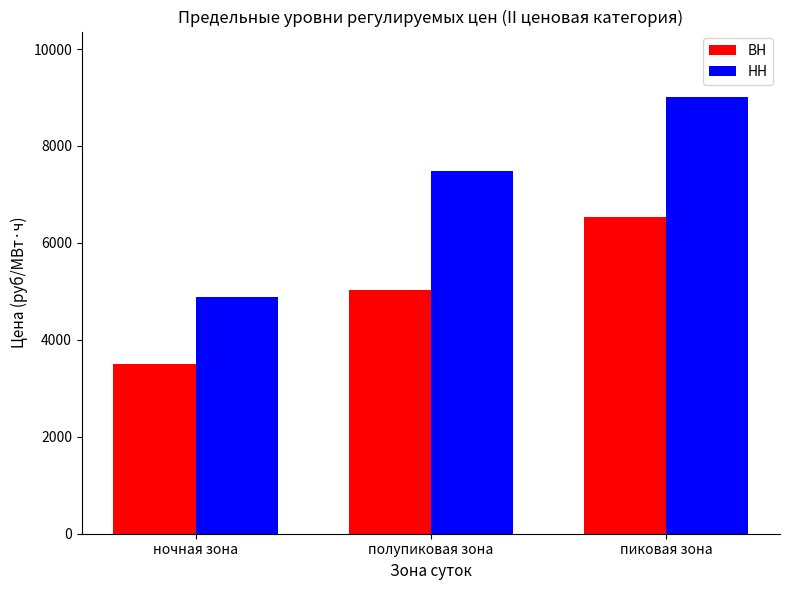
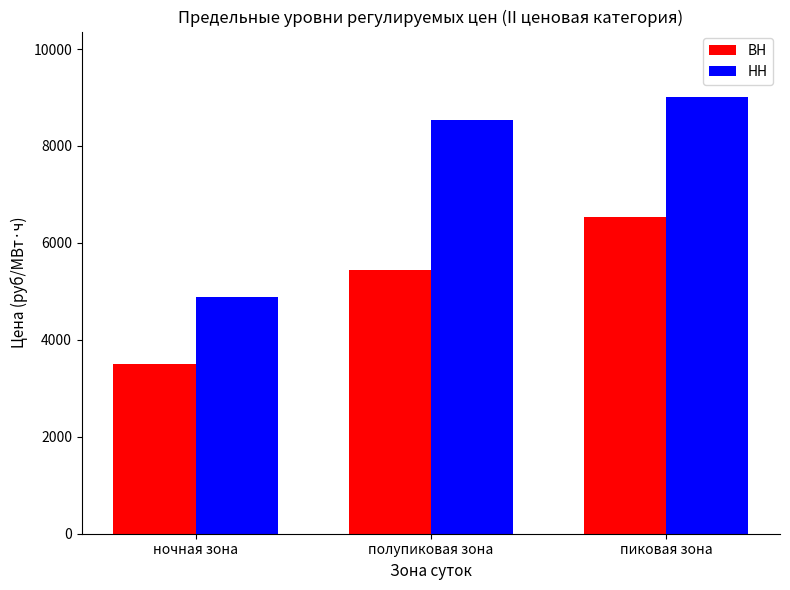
ВН, полупиковая зона: 5000 -> 5400
НН, полупиковая зона: 7500 -> 8500
